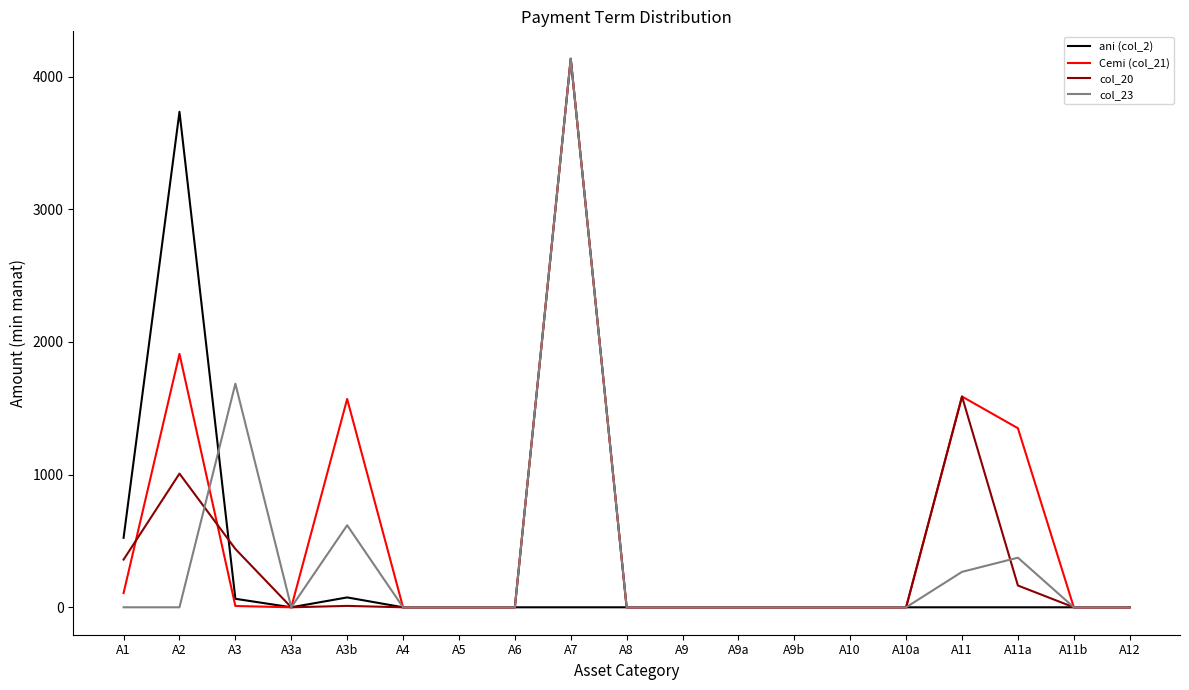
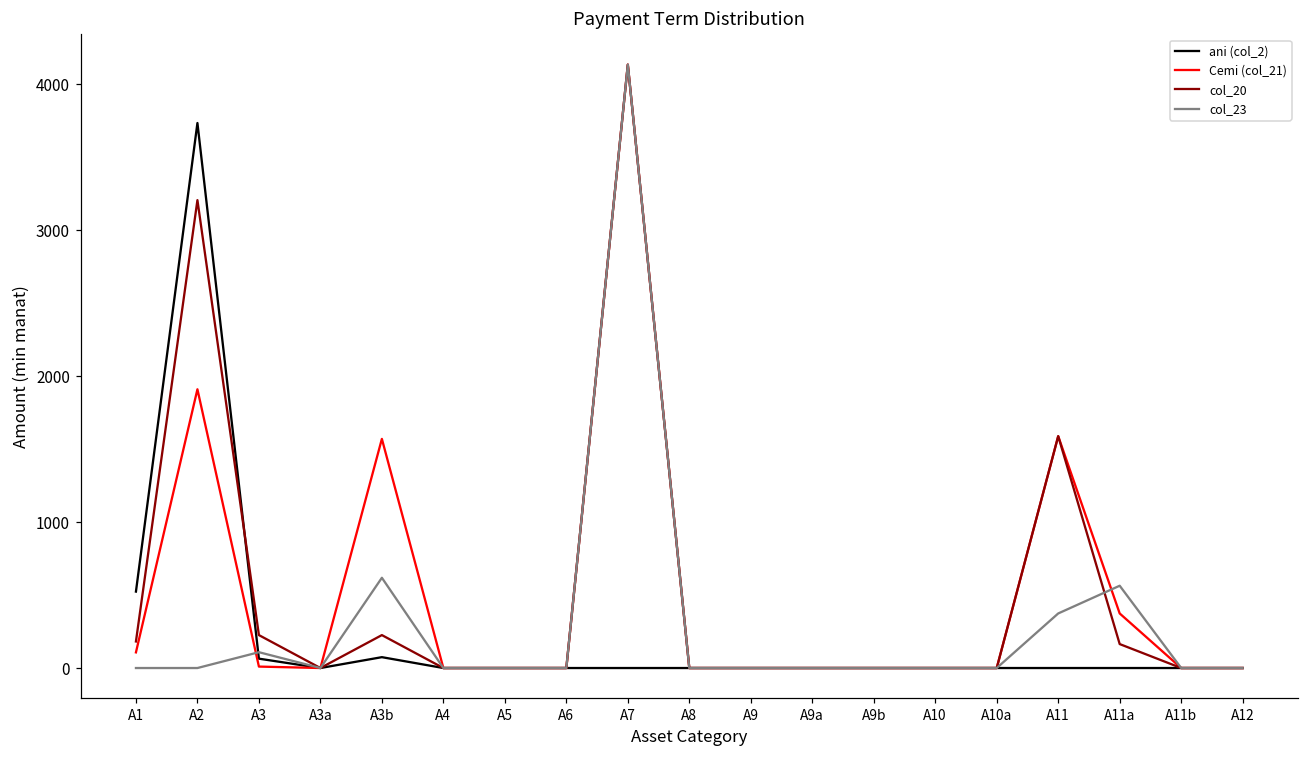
col_20, A1: 360 -> 180
col_20, A2: 1010 -> 3210
col_20, A3: 440 -> 230
col_23, A3: 1690 -> 110
col_20, A3b: 10 -> 230
col_23, A11: 270 -> 370
Cemi (col_21), A11a: 1350 -> 370
col_23, A11a: 370 -> 560
